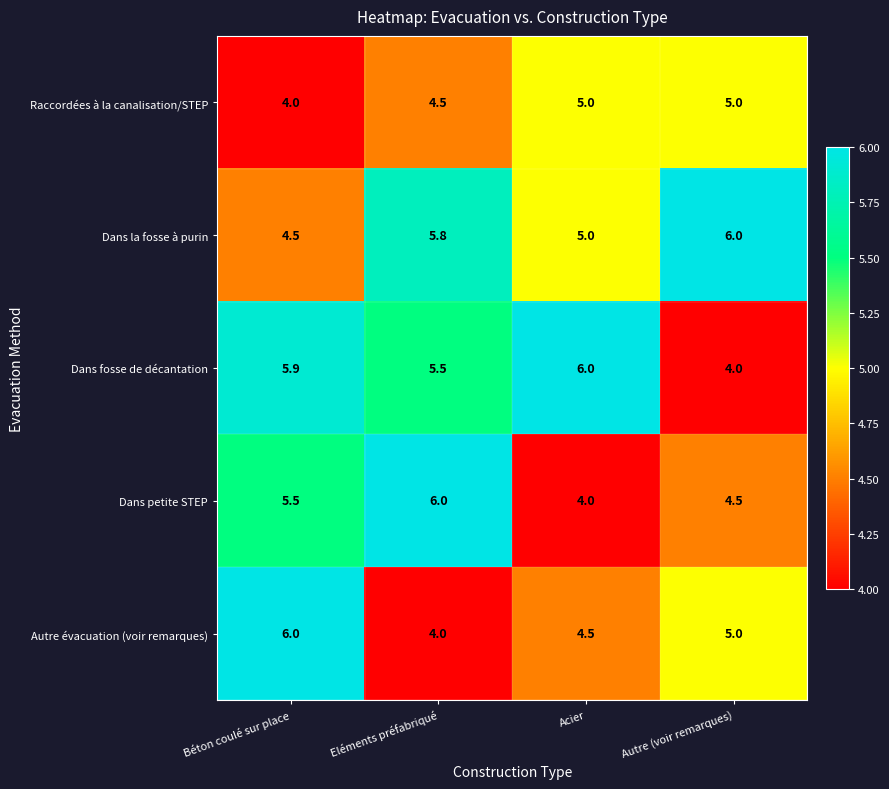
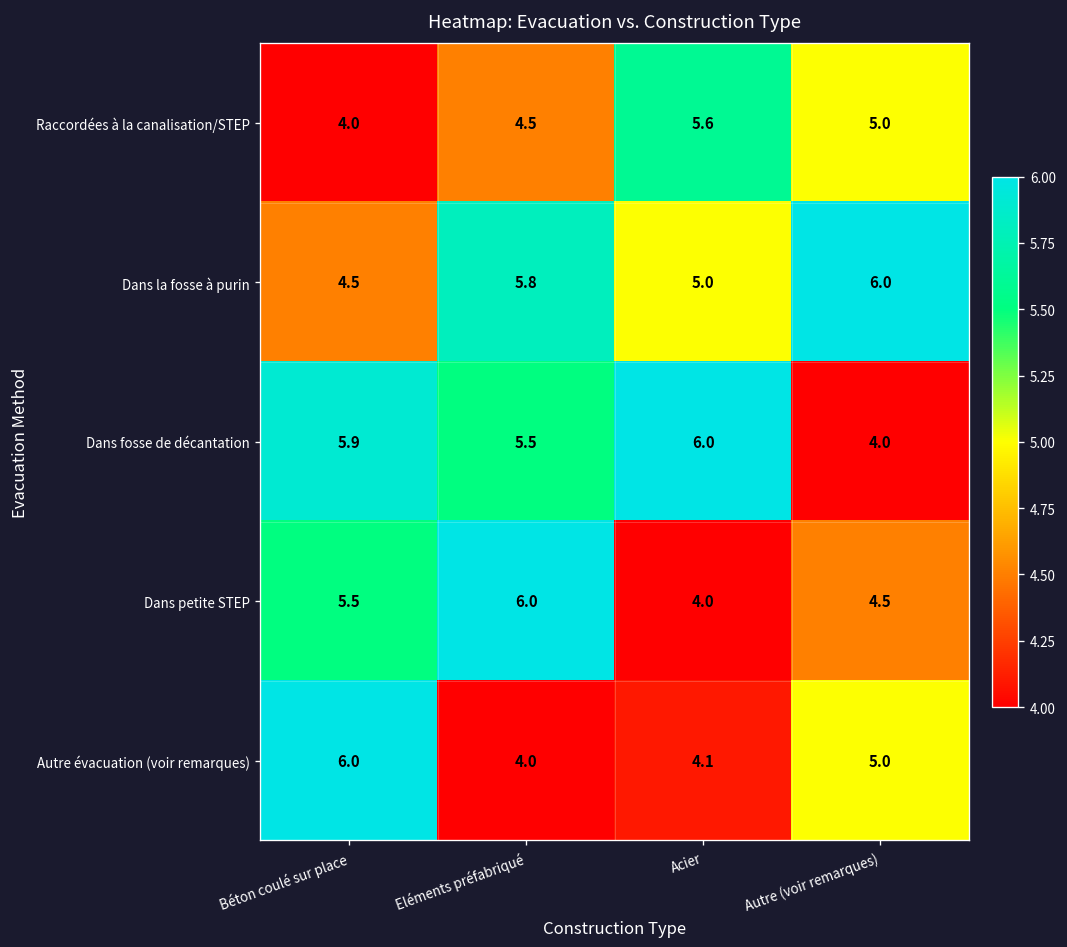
Raccordées à la canalisation/STEP, Acier: 5.0 -> 5.6
Autre évacuation (voir remarques), Acier: 4.5 -> 4.1
